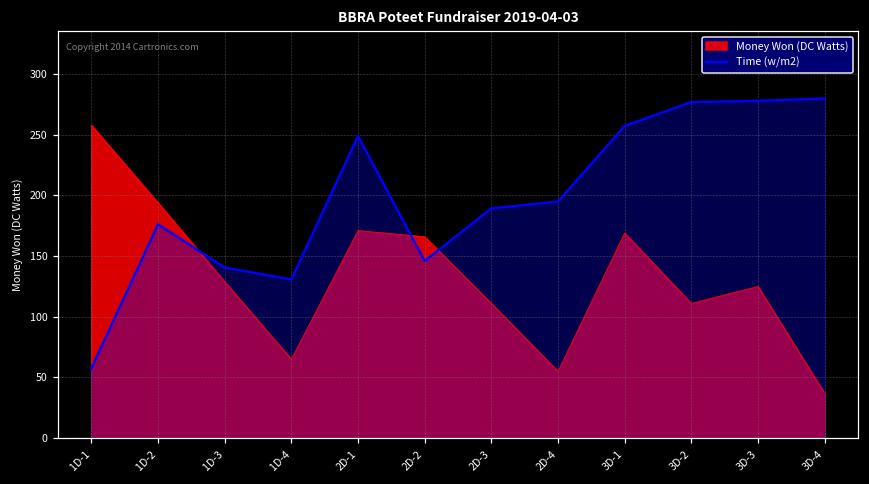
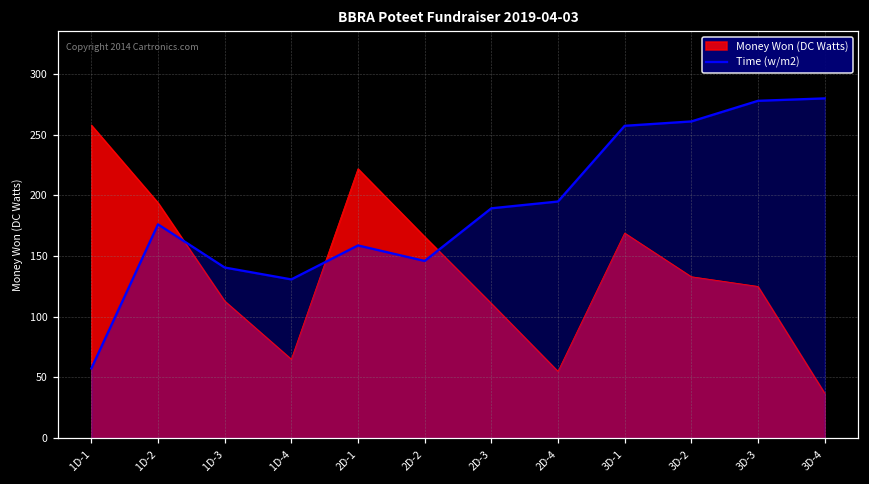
Money Won (DC Watts), 1D-3: 129 -> 113
Money Won (DC Watts), 2D-1: 171 -> 222
Time (w/m2), 2D-1: 249 -> 159
Money Won (DC Watts), 3D-2: 111 -> 133
Time (w/m2), 3D-2: 277 -> 261
